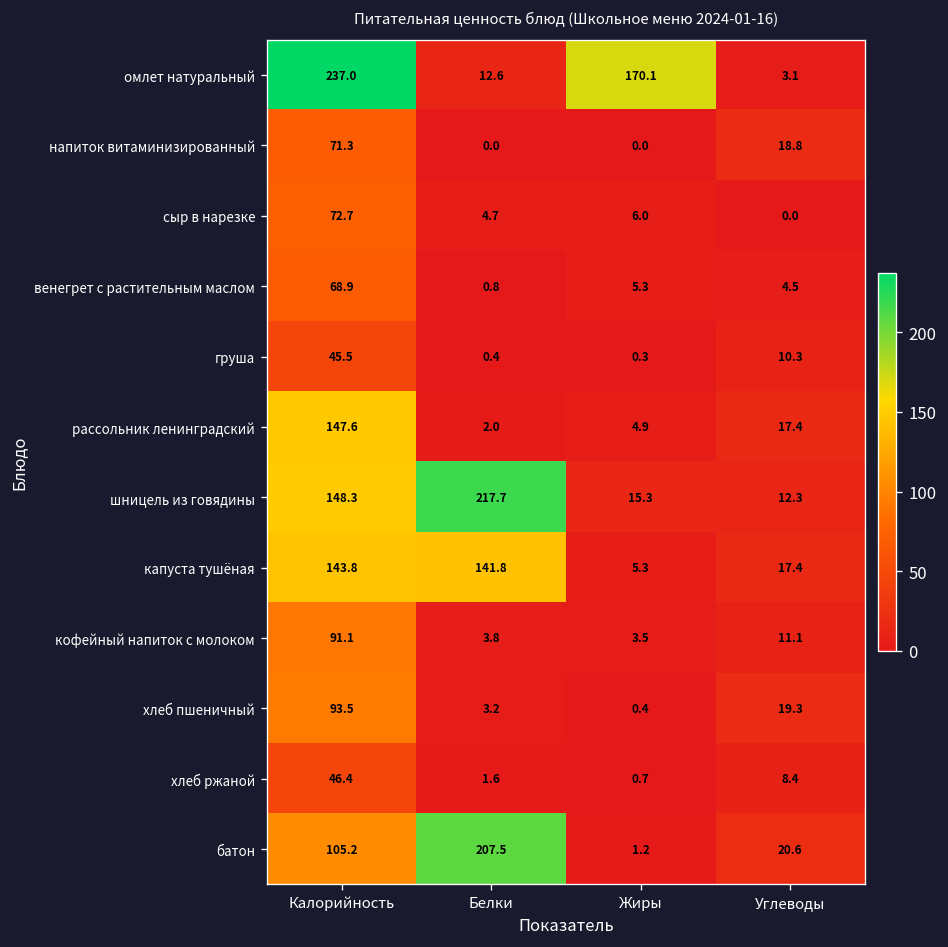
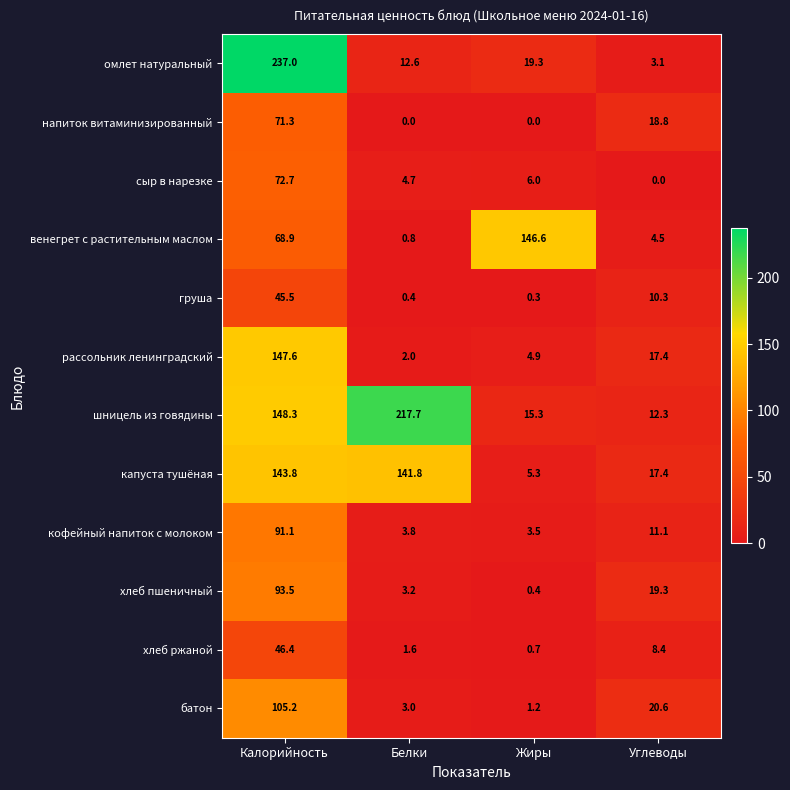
омлет натуральный, Жиры: 170.1 -> 19.3
венегрет с растительным маслом, Жиры: 5.3 -> 146.6
батон, Белки: 207.5 -> 3.0
